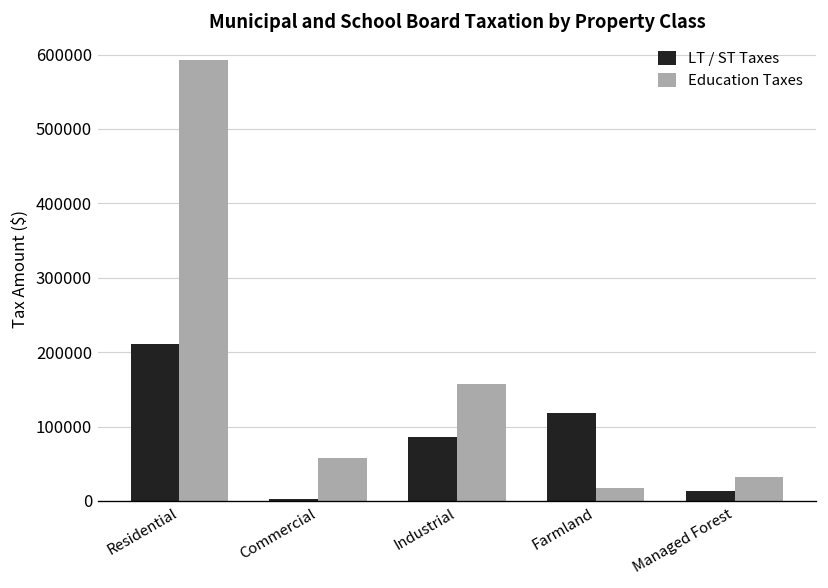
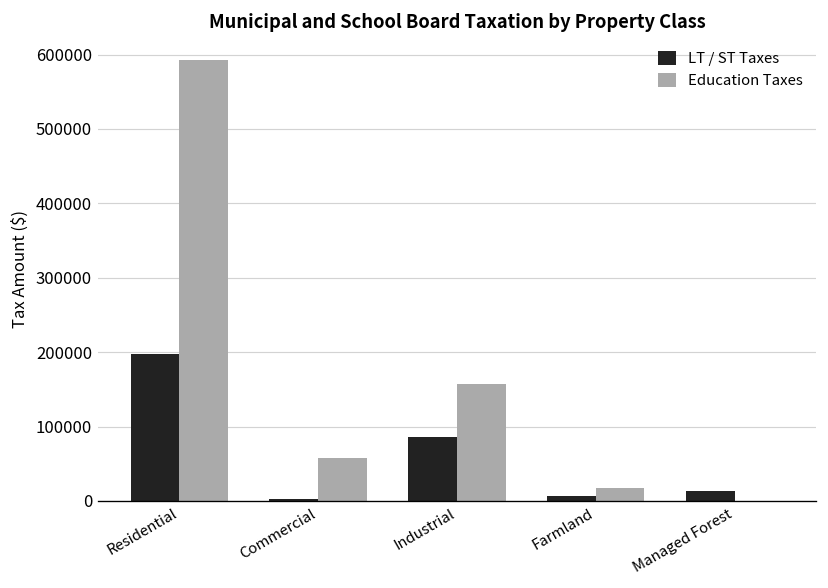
LT / ST Taxes, Residential: 210000 -> 200000
LT / ST Taxes, Farmland: 120000 -> 10000
Education Taxes, Managed Forest: 30000 -> 0
